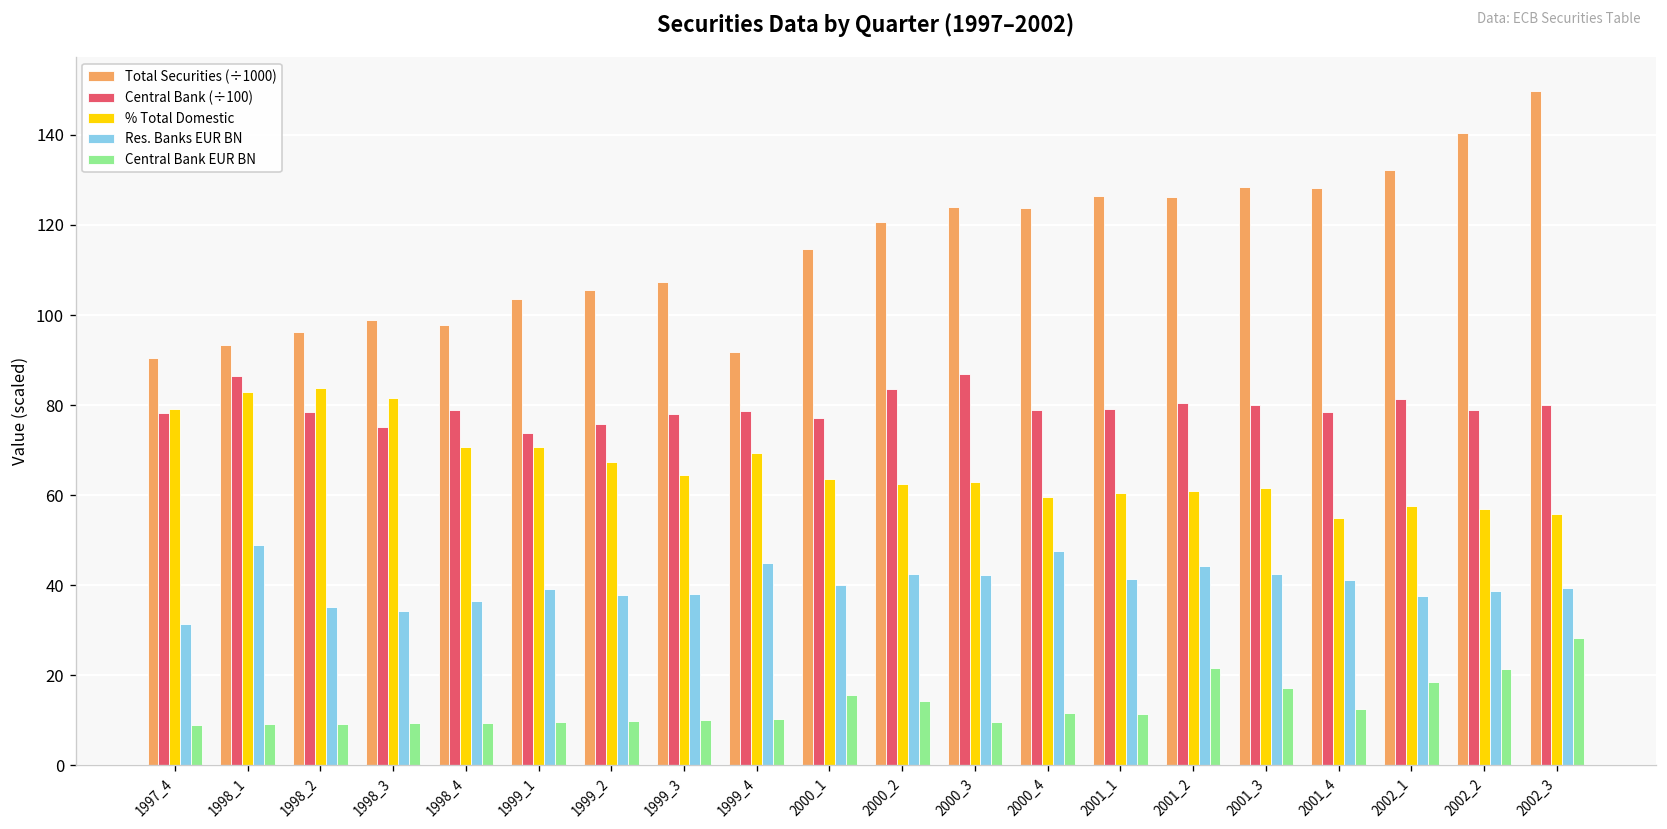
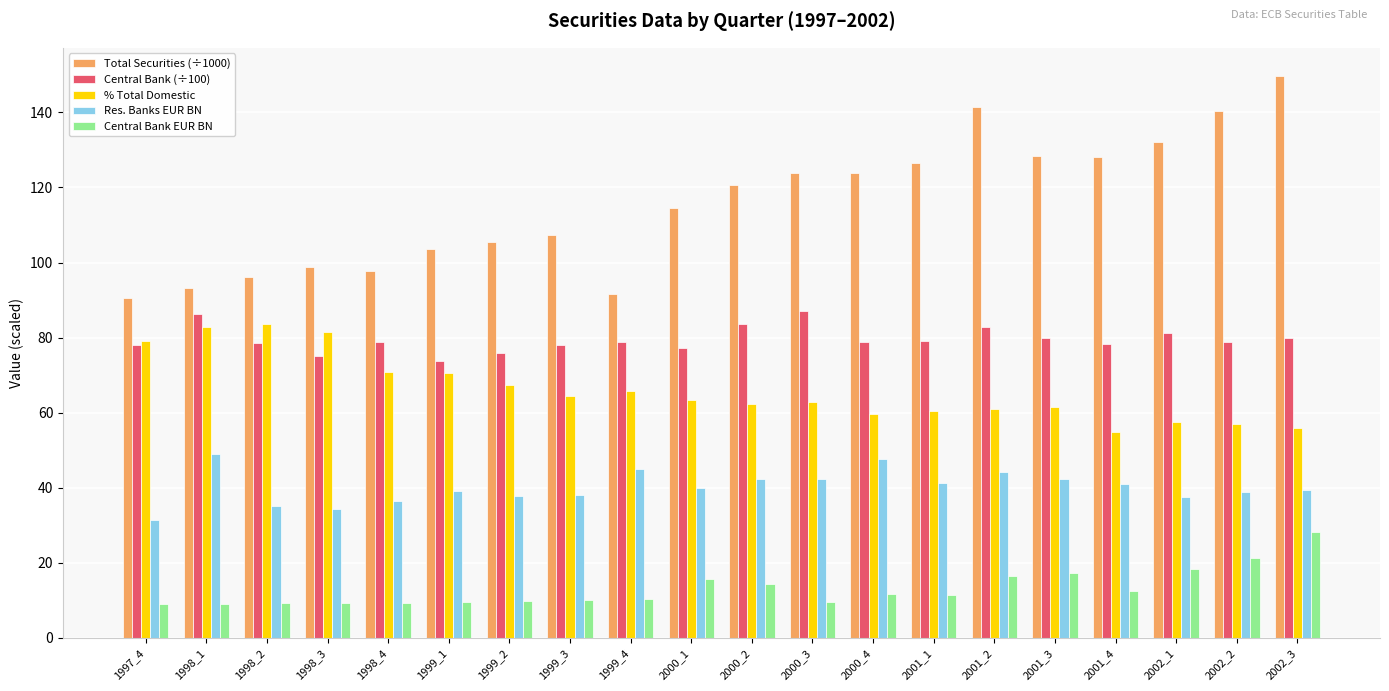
% Total Domestic, 1999_4: 69 -> 66
Total Securities (÷1000), 2001_2: 126 -> 141
Central Bank (÷100), 2001_2: 80 -> 83
Central Bank EUR BN, 2001_2: 21 -> 16
